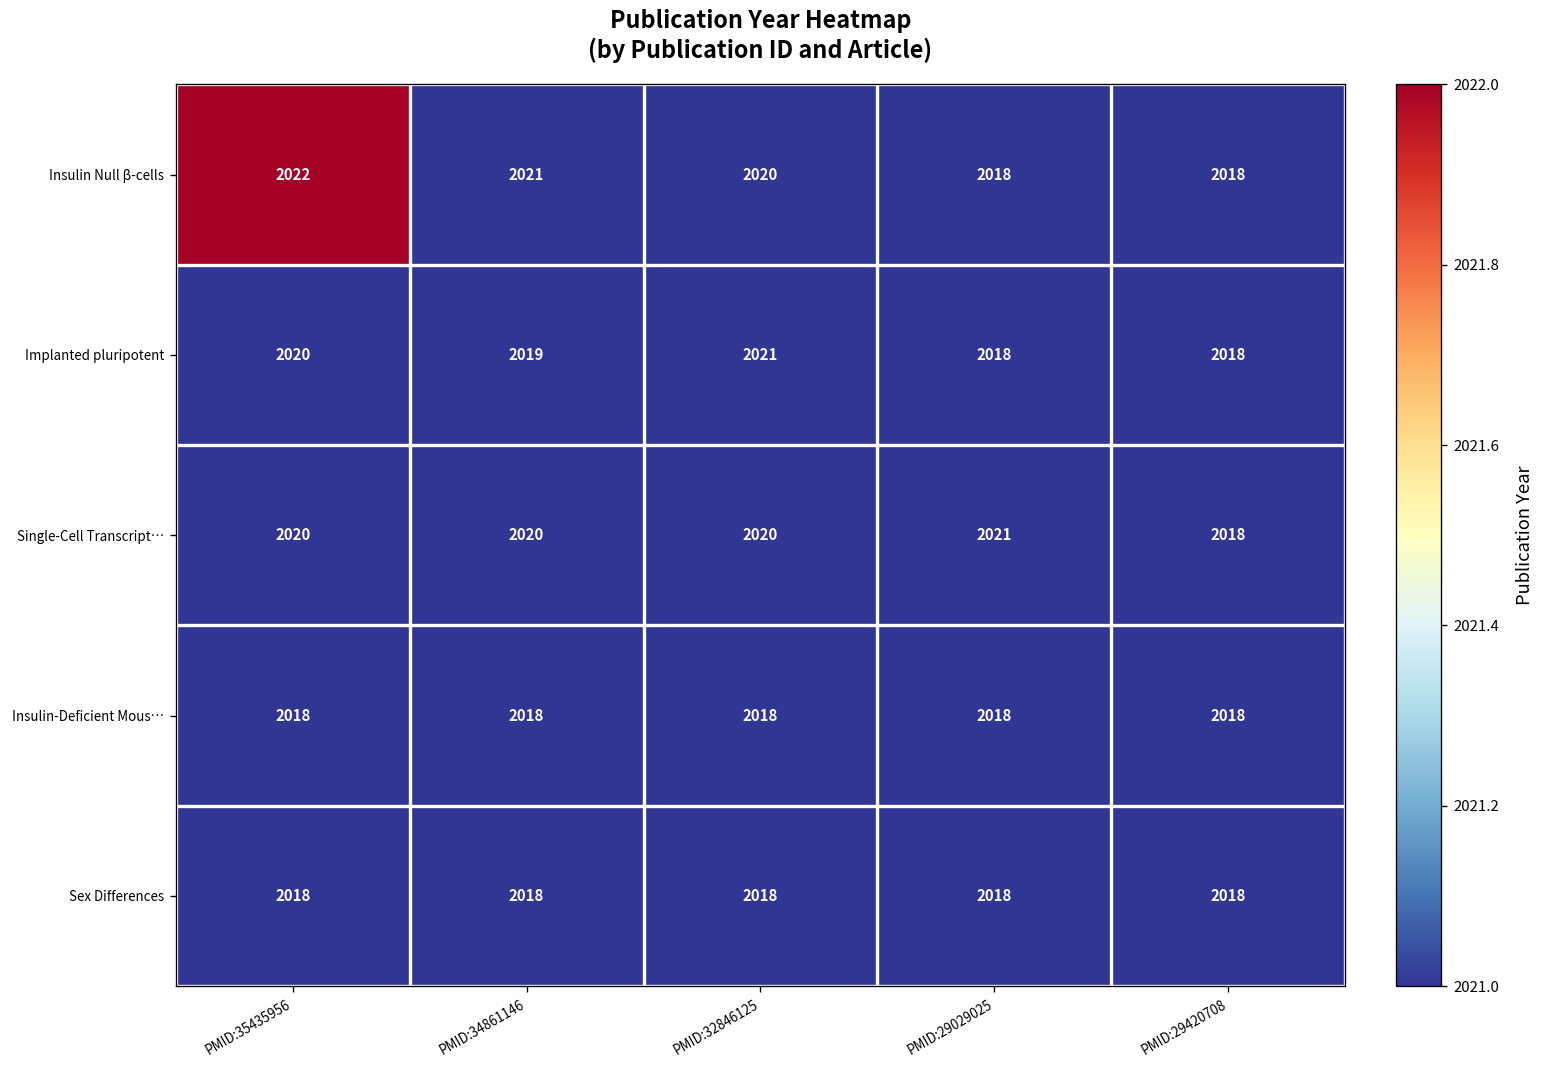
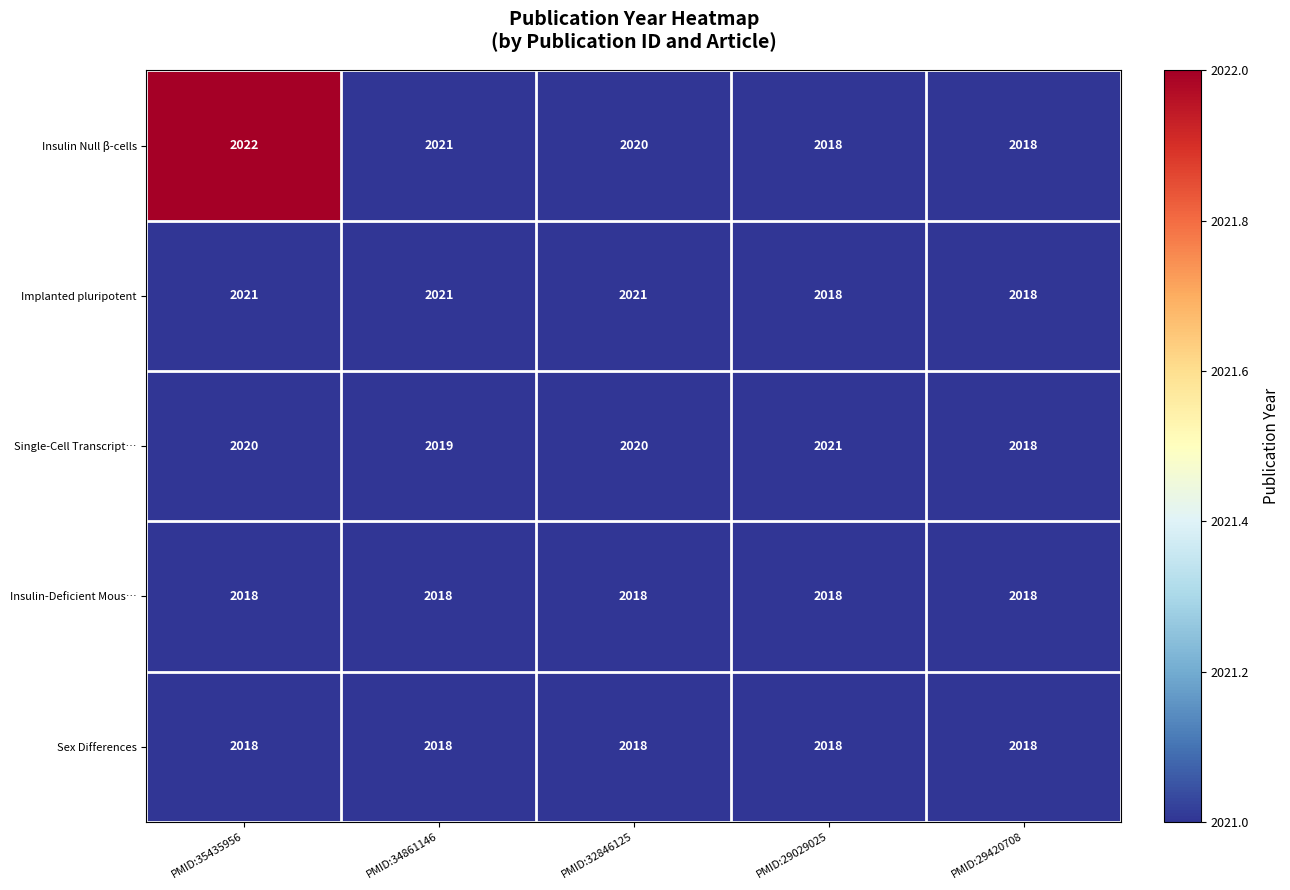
Implanted pluripotent, PMID:35435956: 2020 -> 2021
Implanted pluripotent, PMID:34861146: 2019 -> 2021
Single-Cell Transcript…, PMID:34861146: 2020 -> 2019
